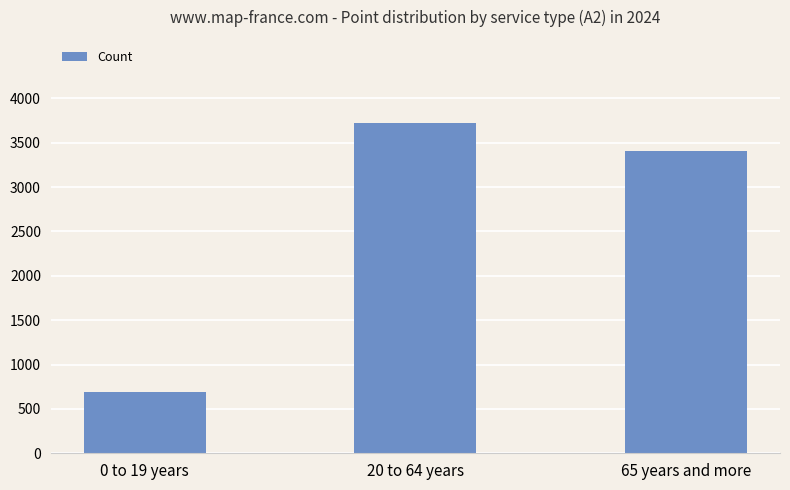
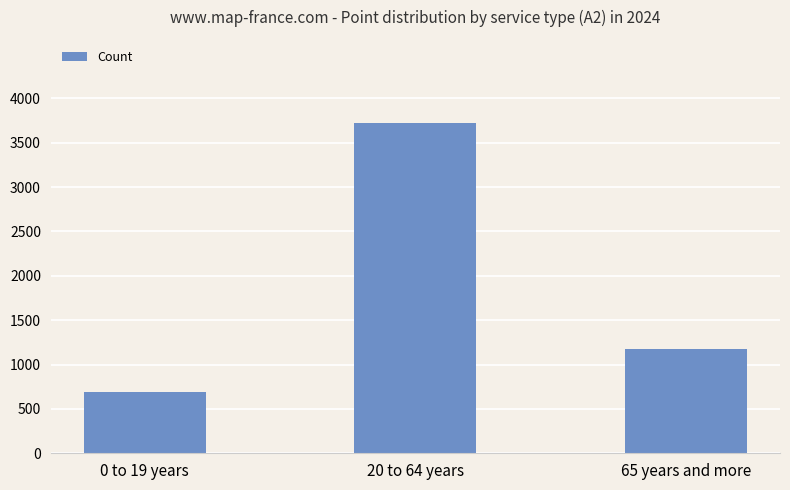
65 years and more: 3400 -> 1200
